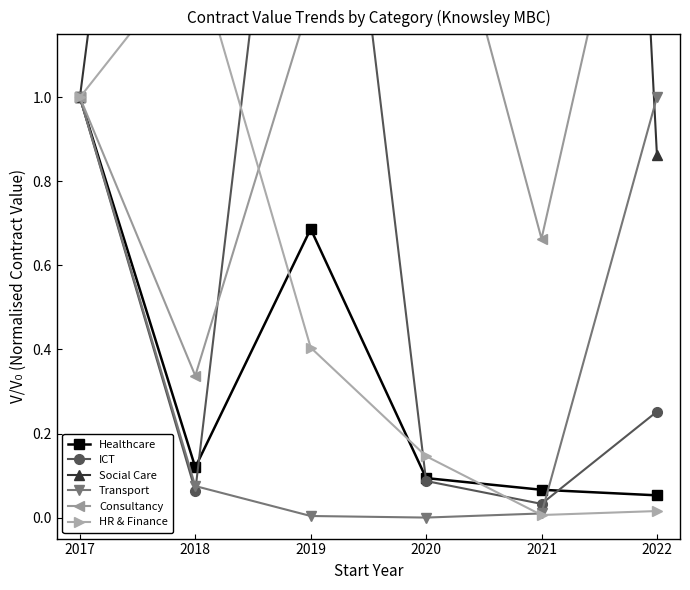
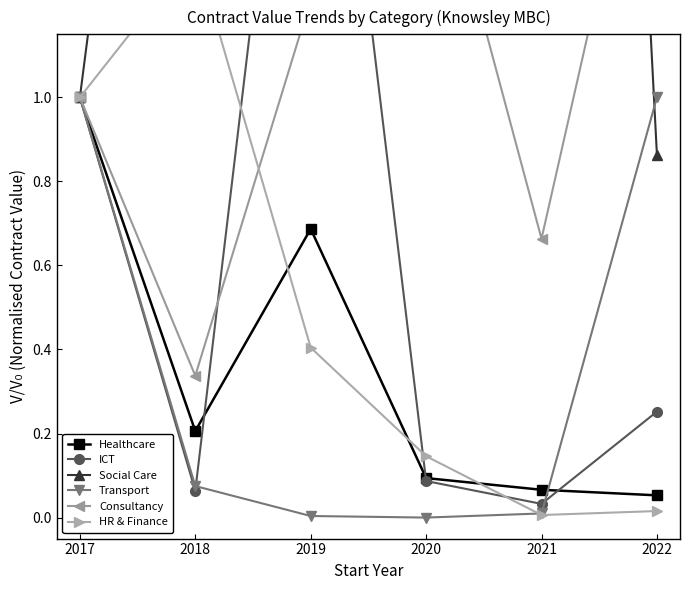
Healthcare, 2018: 0.12 -> 0.21
